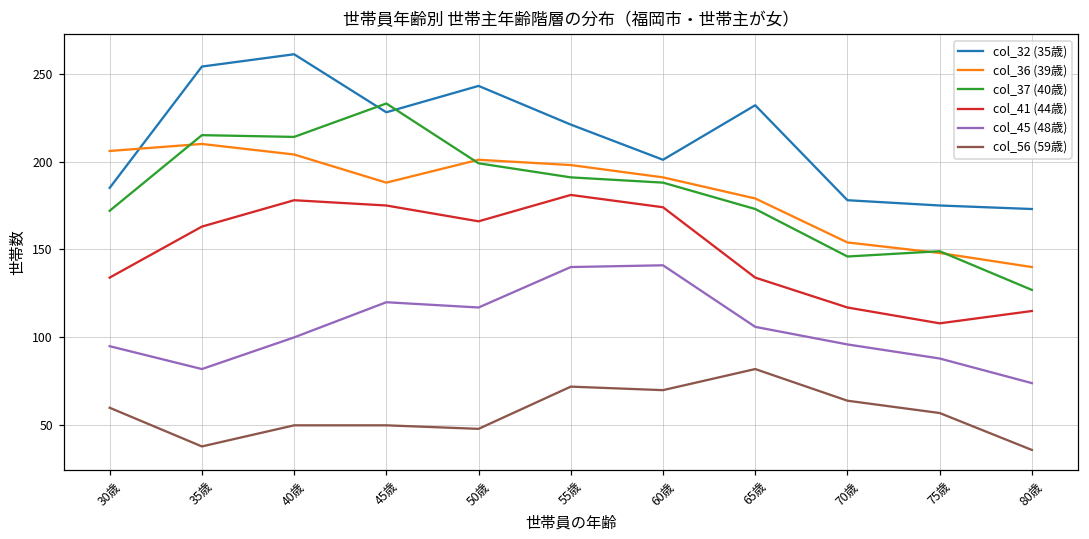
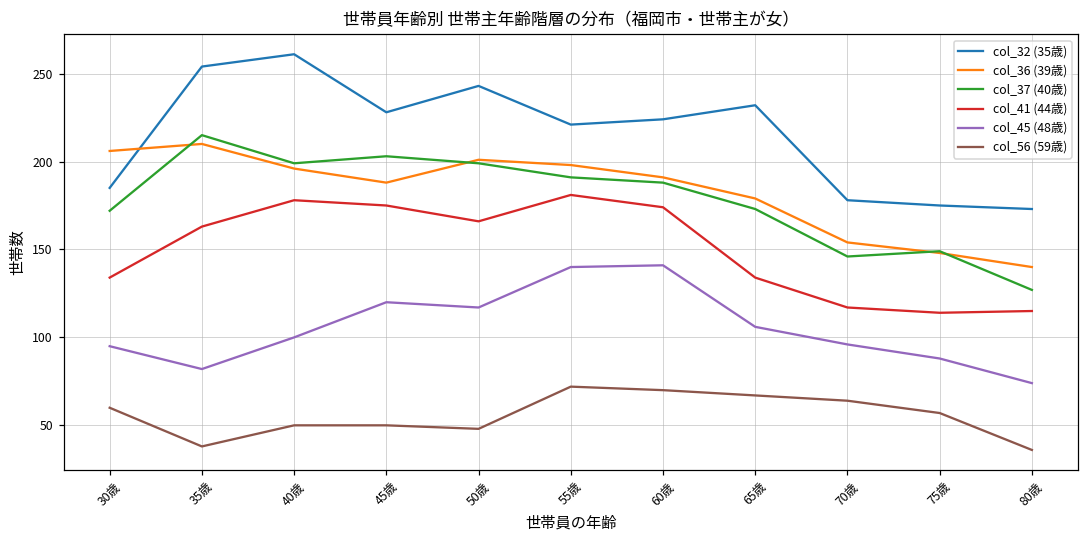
col_36 (39歳), 40歳: 204 -> 196
col_37 (40歳), 40歳: 214 -> 199
col_37 (40歳), 45歳: 233 -> 203
col_32 (35歳), 60歳: 201 -> 224
col_56 (59歳), 65歳: 82 -> 67
col_41 (44歳), 75歳: 108 -> 114
